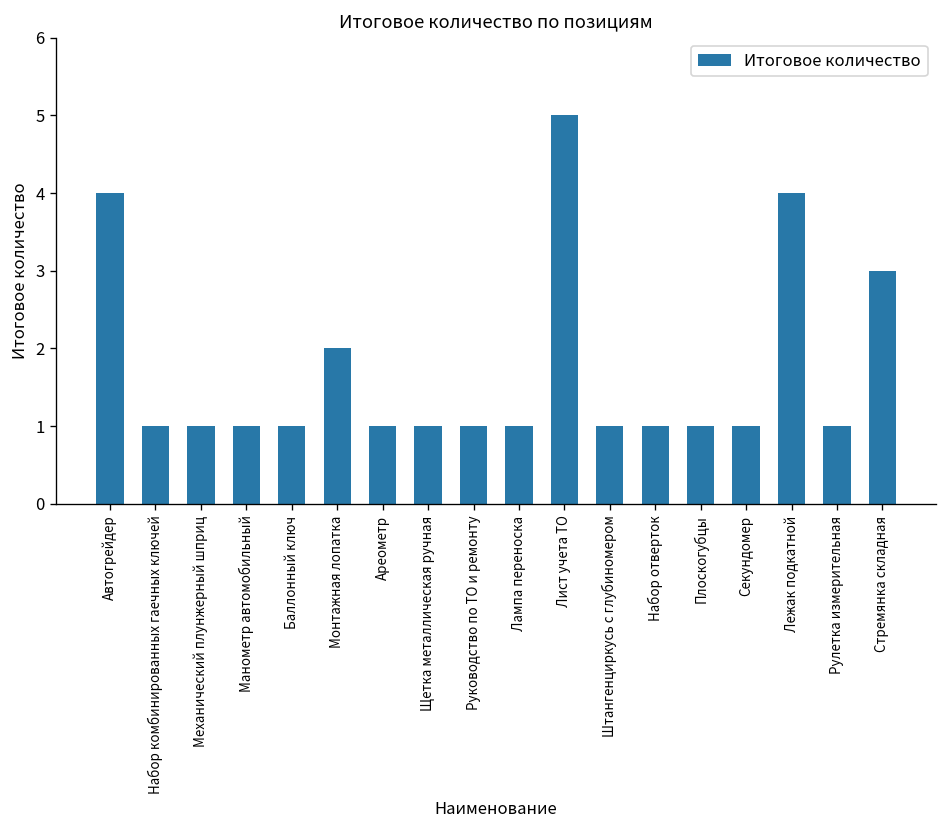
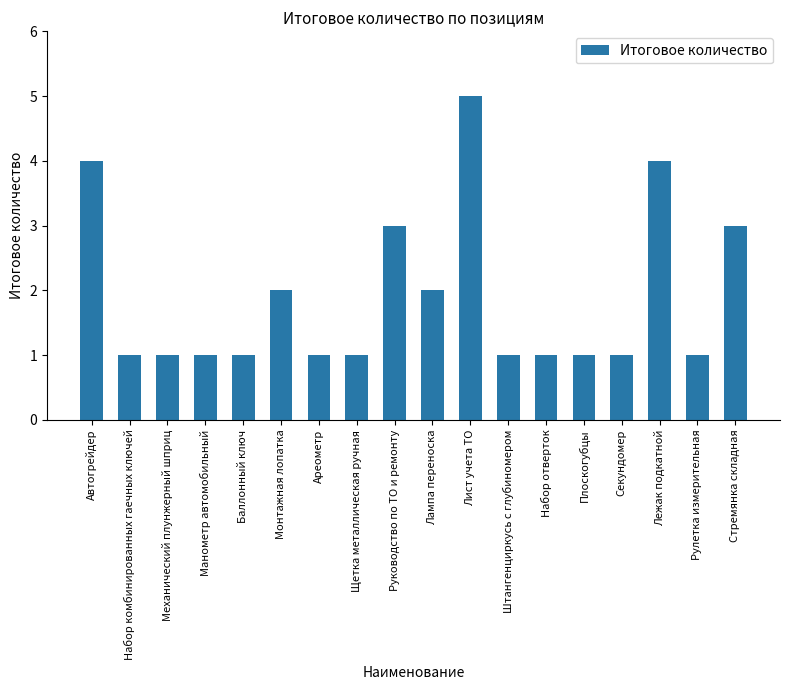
Руководство по ТО и ремонту: 1 -> 3
Лампа переноска: 1 -> 2
